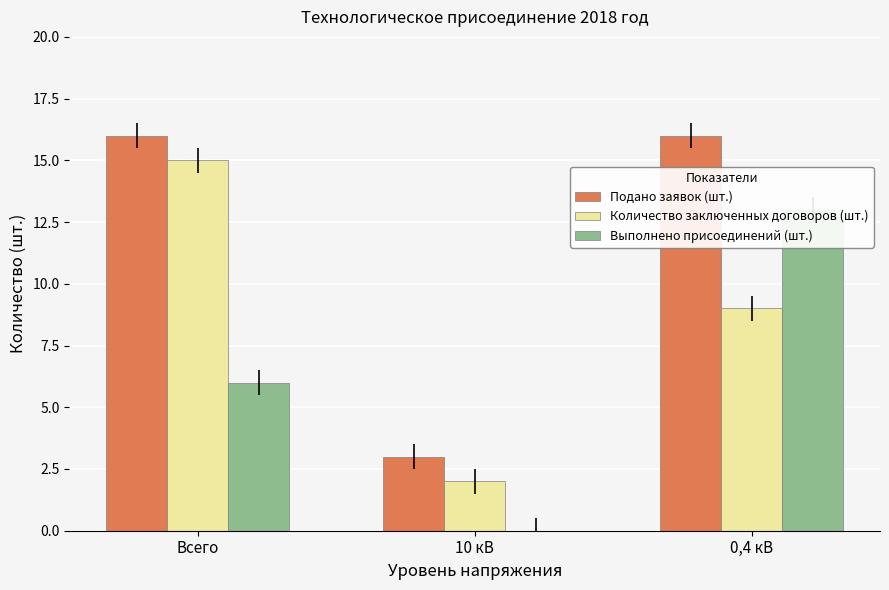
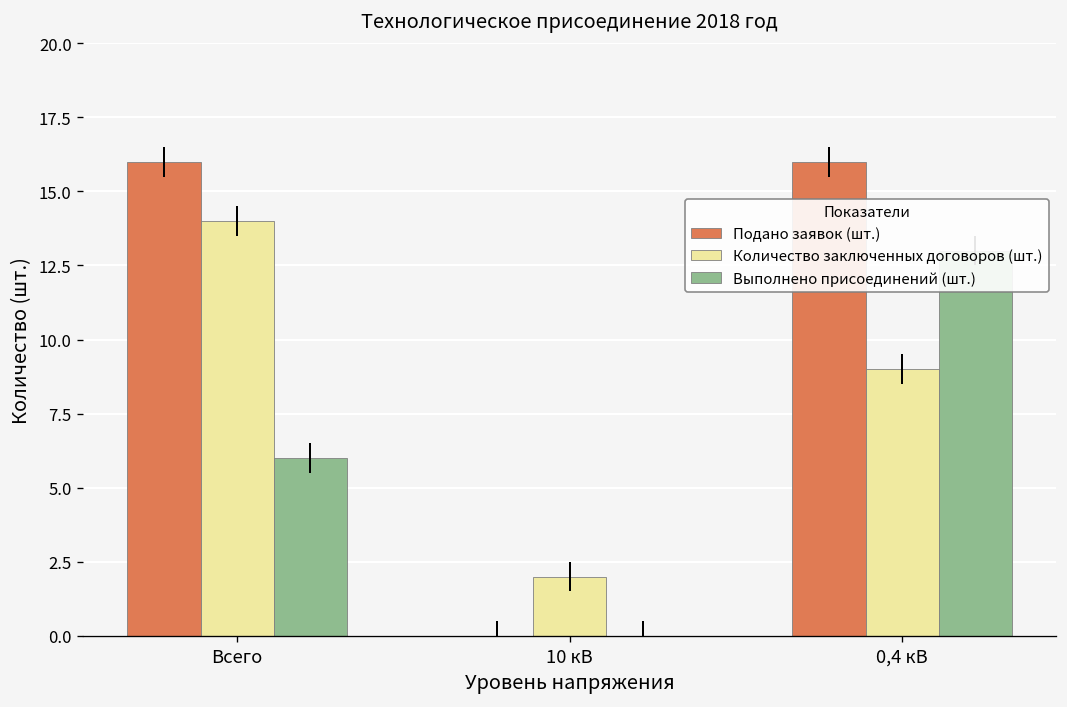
Количество заключенных договоров (шт.), Всего: 15 -> 14
Подано заявок (шт.), 10 кВ: 3 -> 0
